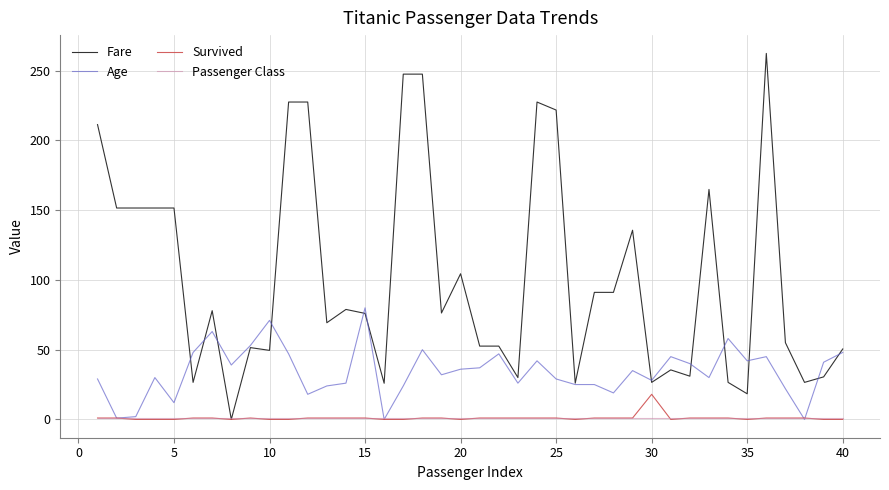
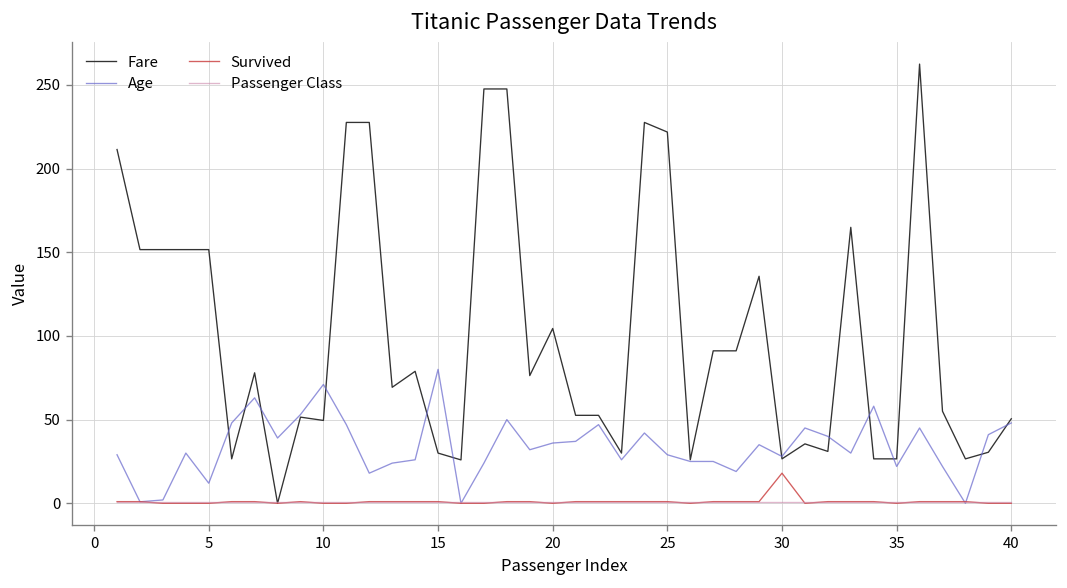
Fare, 15: 76 -> 30
Fare, 35: 18 -> 27
Age, 35: 42 -> 22
